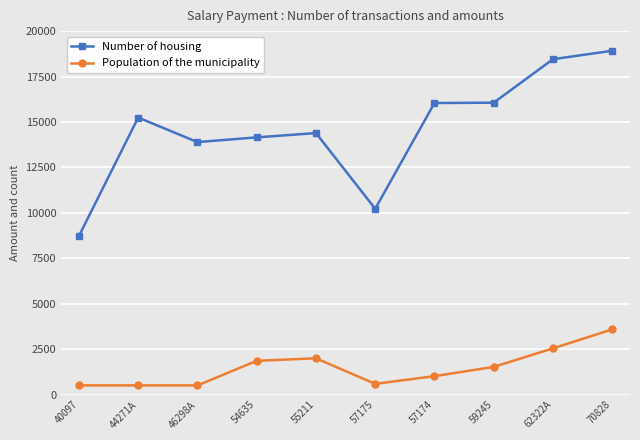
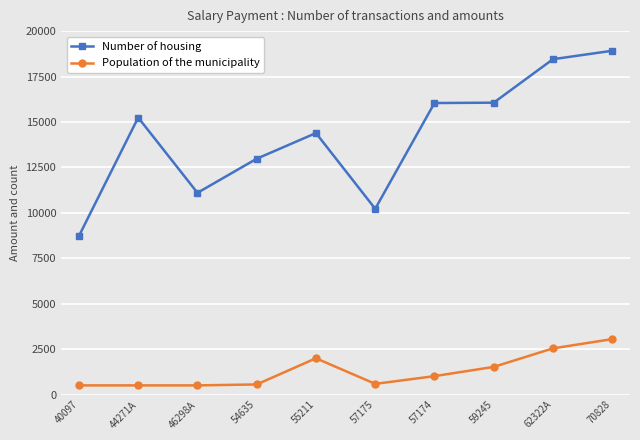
Number of housing, 46298A: 13900 -> 11100
Number of housing, 54635: 14200 -> 13000
Population of the municipality, 54635: 1900 -> 600
Population of the municipality, 70828: 3600 -> 3100
